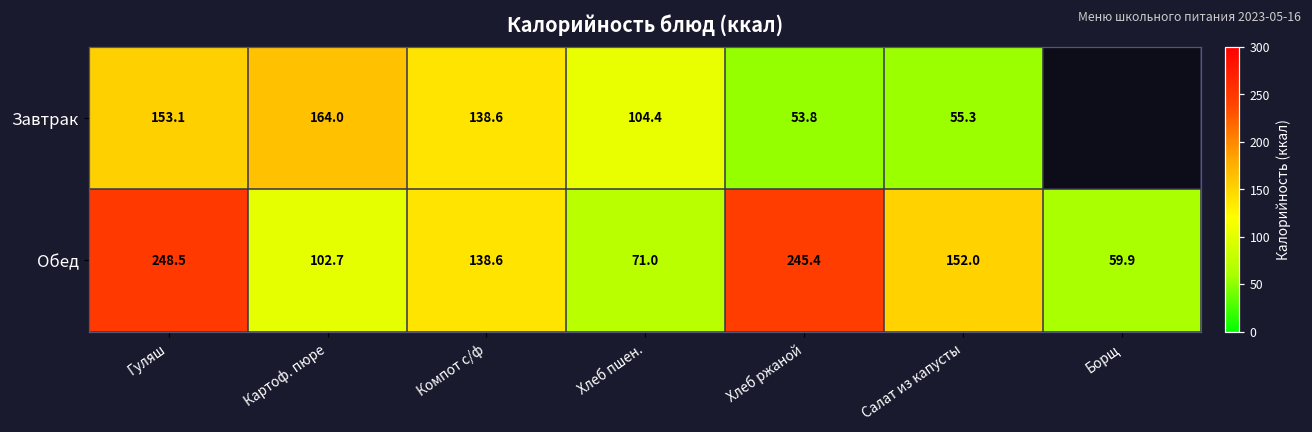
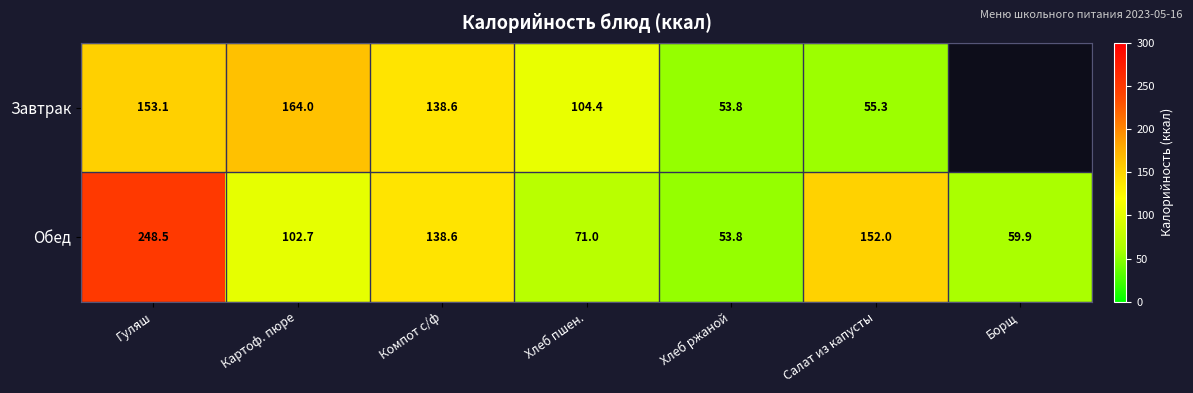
Обед, Хлеб ржаной: 245.4 -> 53.8
